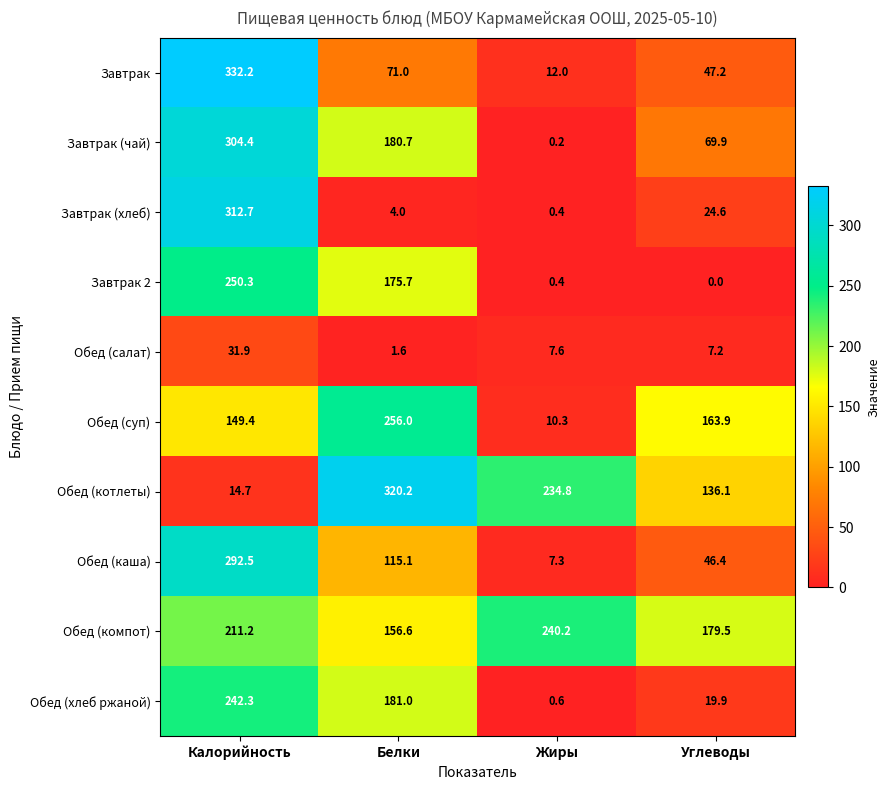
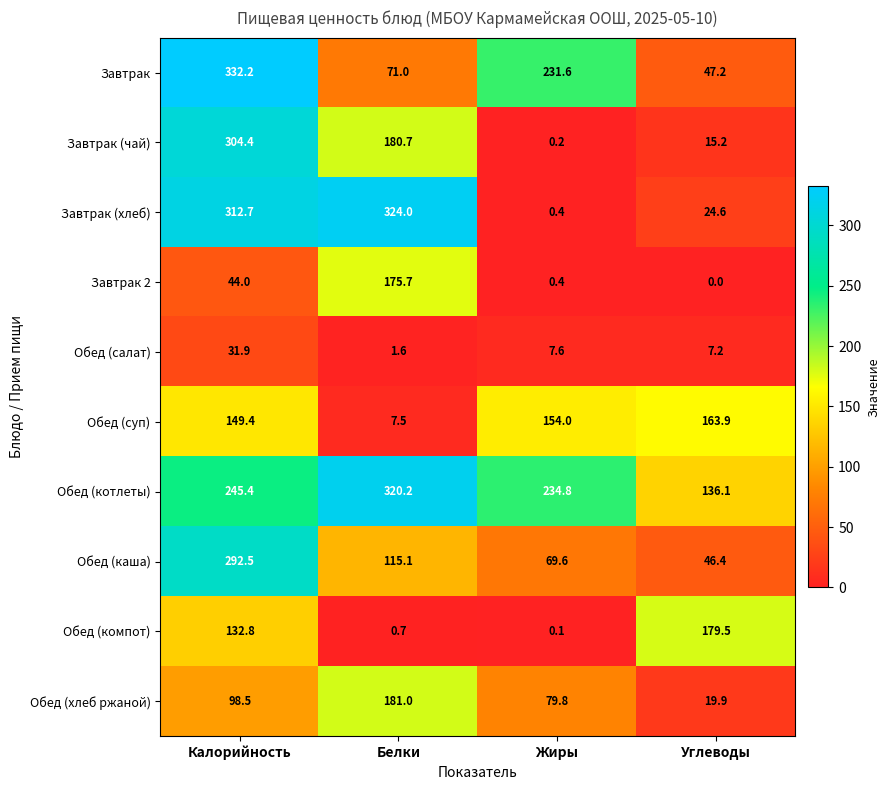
Завтрак, Жиры: 12.0 -> 231.6
Завтрак (чай), Углеводы: 69.9 -> 15.2
Завтрак (хлеб), Белки: 4.0 -> 324.0
Завтрак 2, Калорийность: 250.3 -> 44.0
Обед (суп), Белки: 256.0 -> 7.5
Обед (суп), Жиры: 10.3 -> 154.0
Обед (котлеты), Калорийность: 14.7 -> 245.4
Обед (каша), Жиры: 7.3 -> 69.6
Обед (компот), Калорийность: 211.2 -> 132.8
Обед (компот), Белки: 156.6 -> 0.7
Обед (компот), Жиры: 240.2 -> 0.1
Обед (хлеб ржаной), Калорийность: 242.3 -> 98.5
Обед (хлеб ржаной), Жиры: 0.6 -> 79.8
